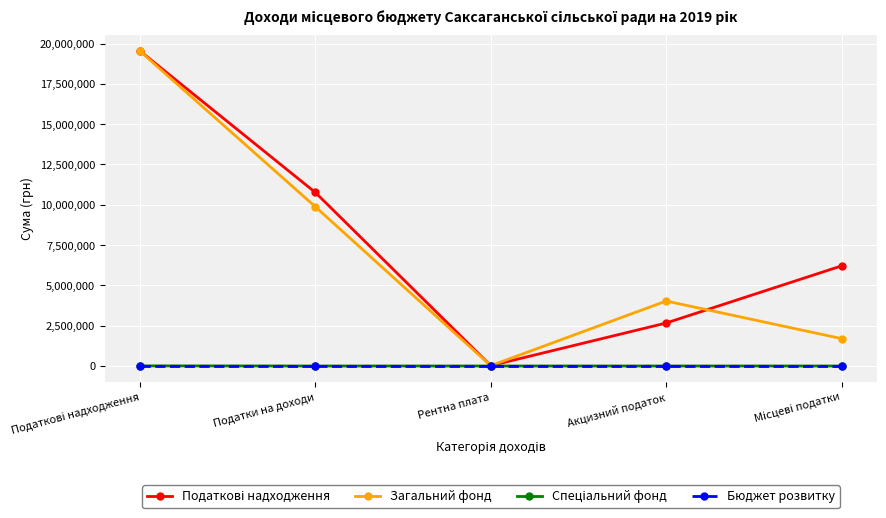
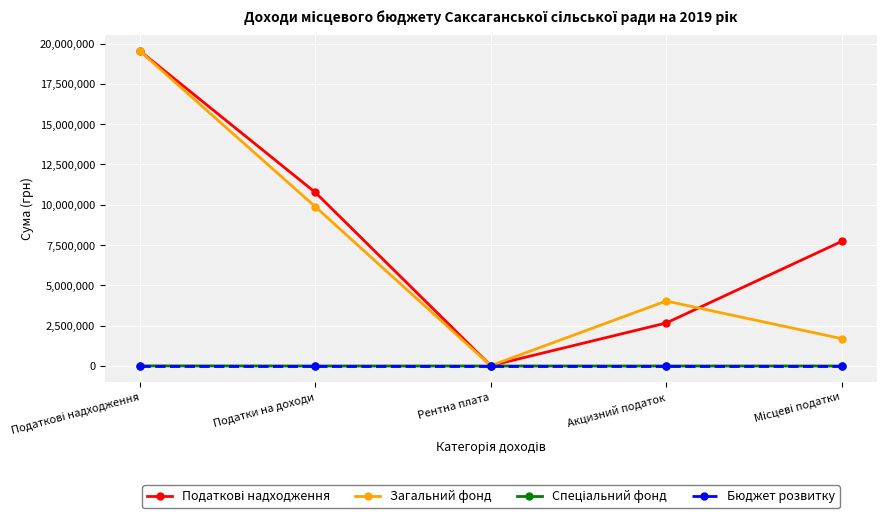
Податкові надходження, Місцеві податки: 6,200,000 -> 7,700,000
